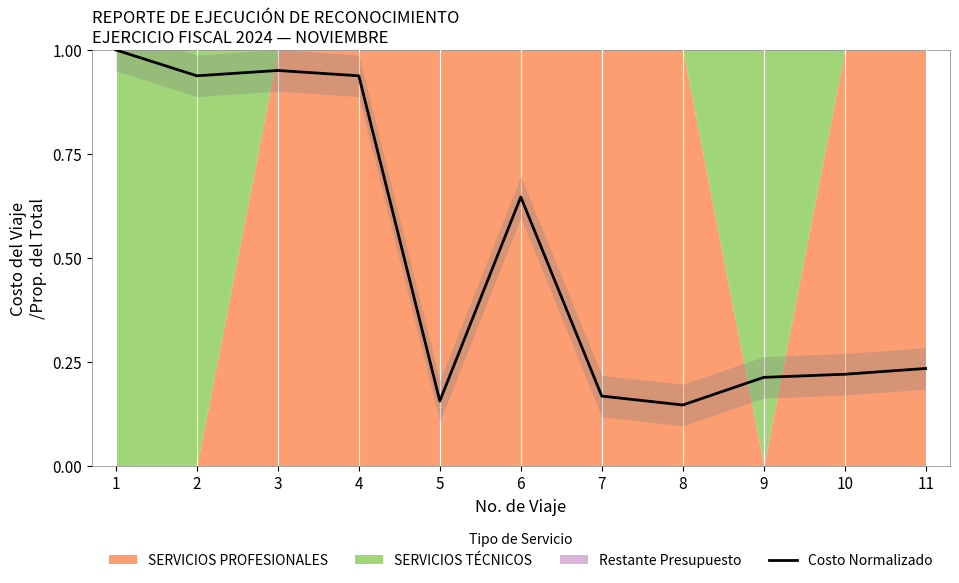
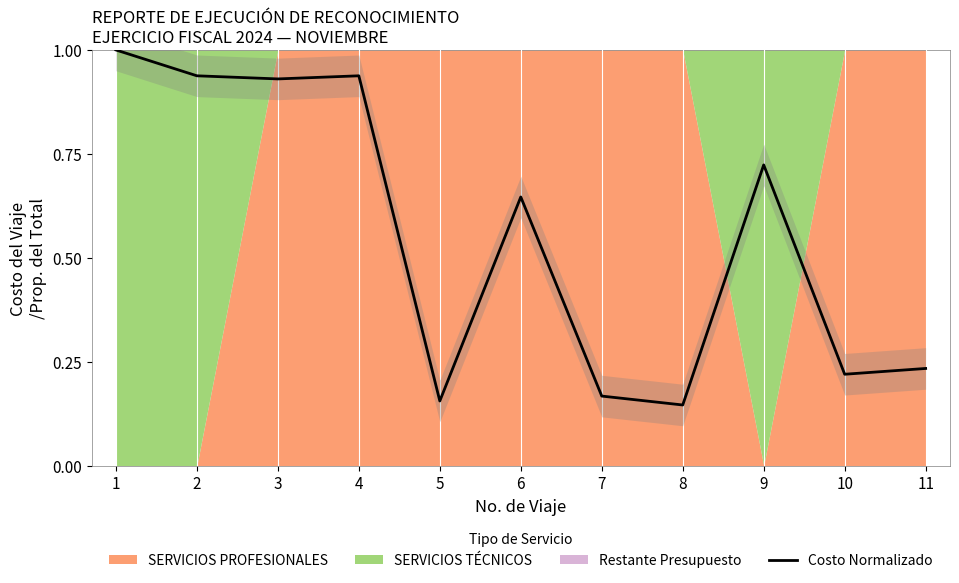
Costo Normalizado, 3: 0.95 -> 0.93
Costo Normalizado, 9: 0.21 -> 0.72
